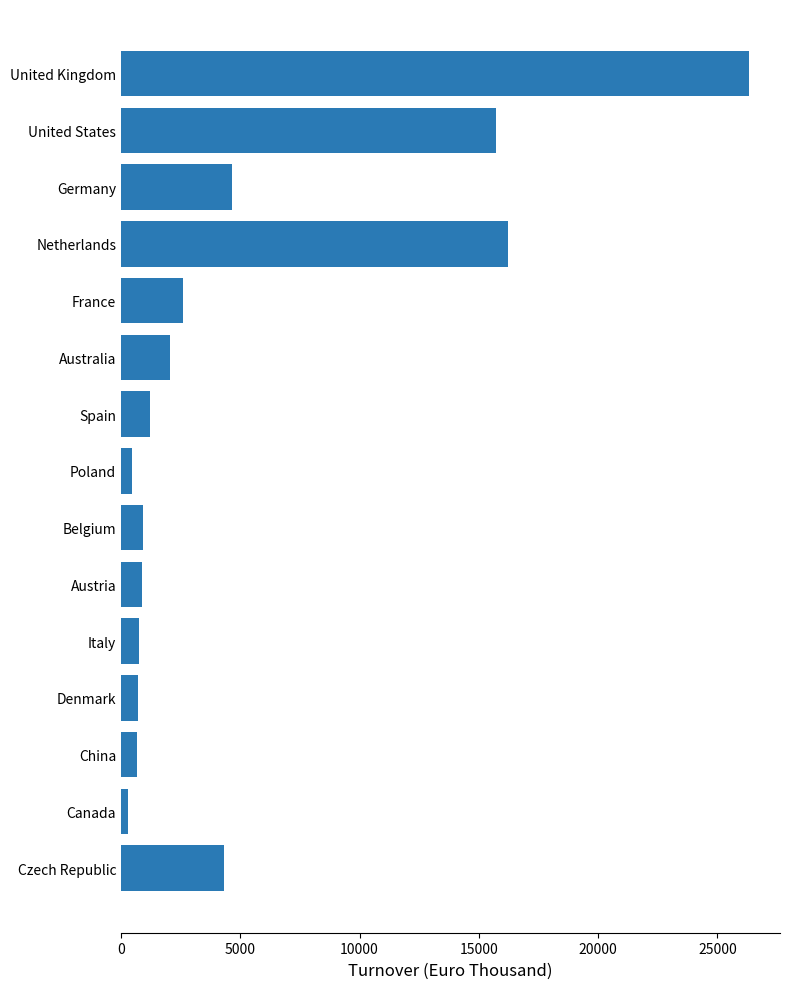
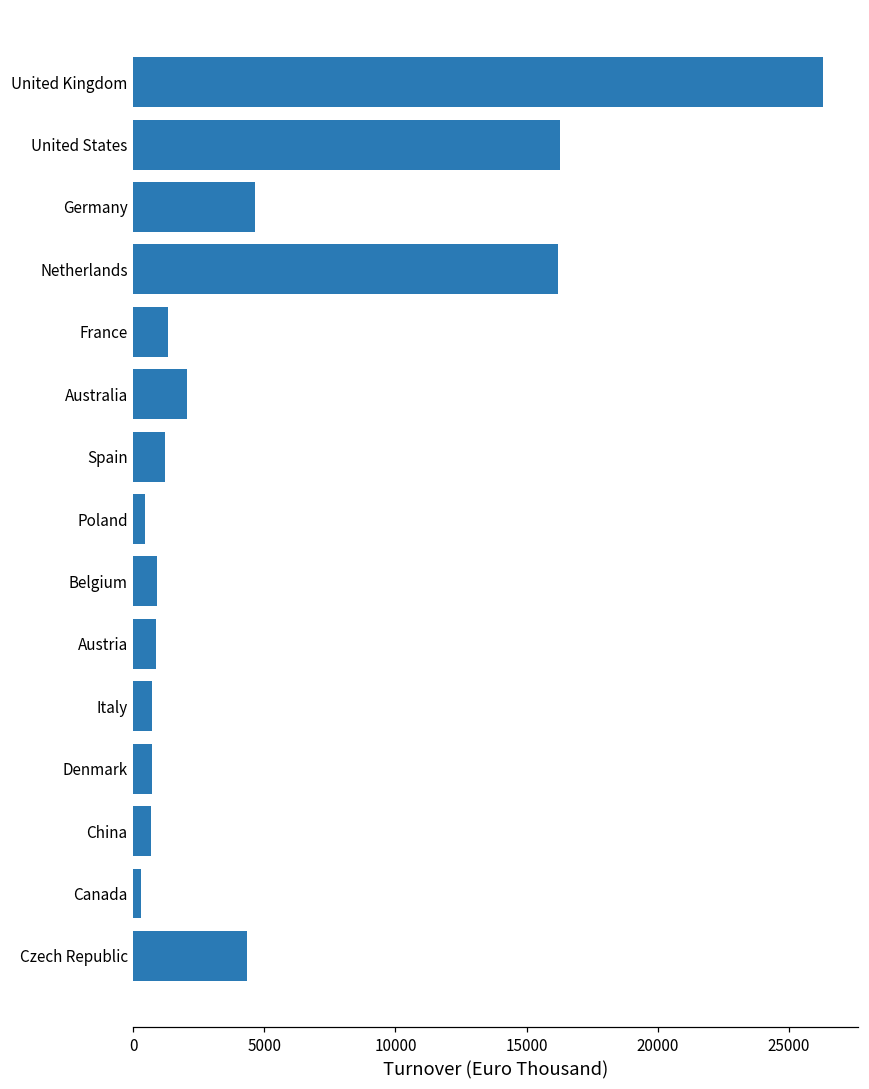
United States: 15700 -> 16300
France: 2600 -> 1300
